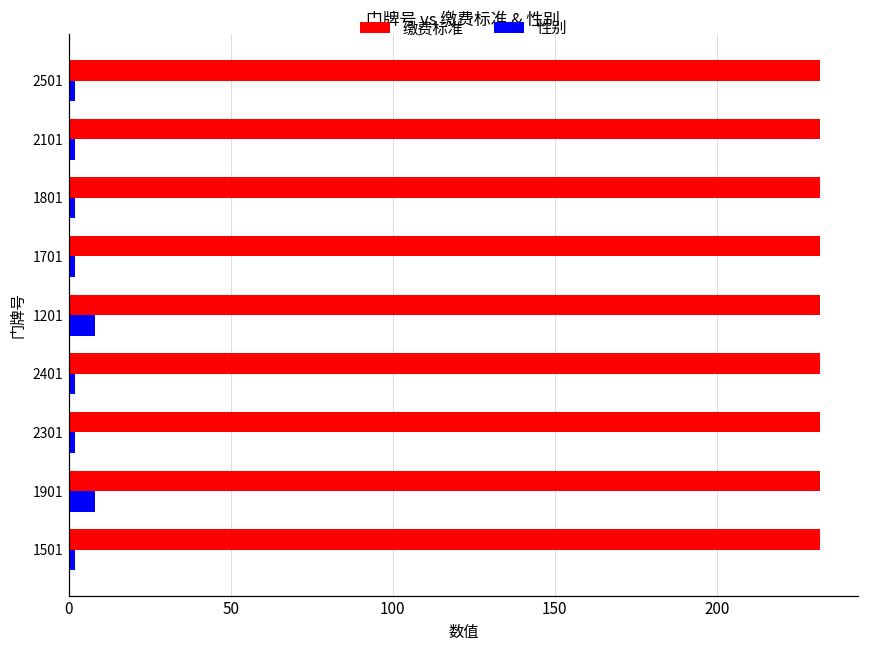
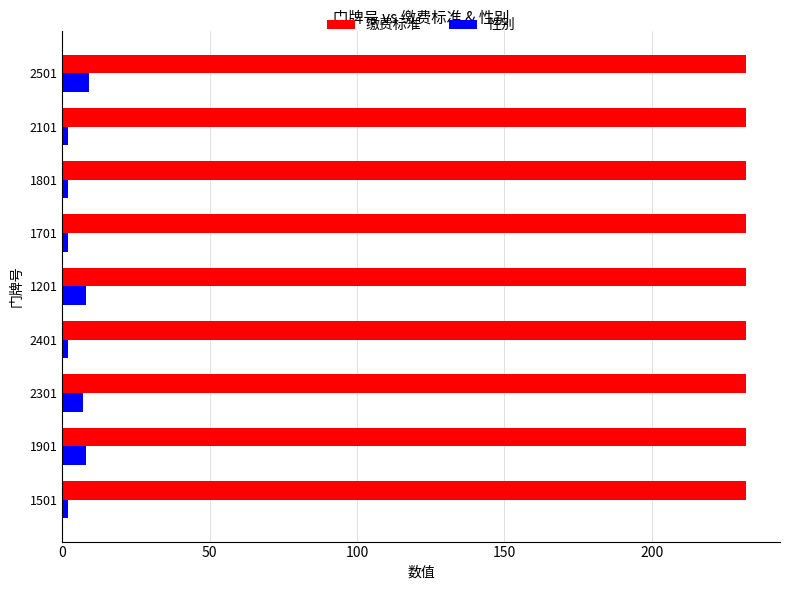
性别, 2501: 2 -> 9
性别, 2301: 2 -> 7
